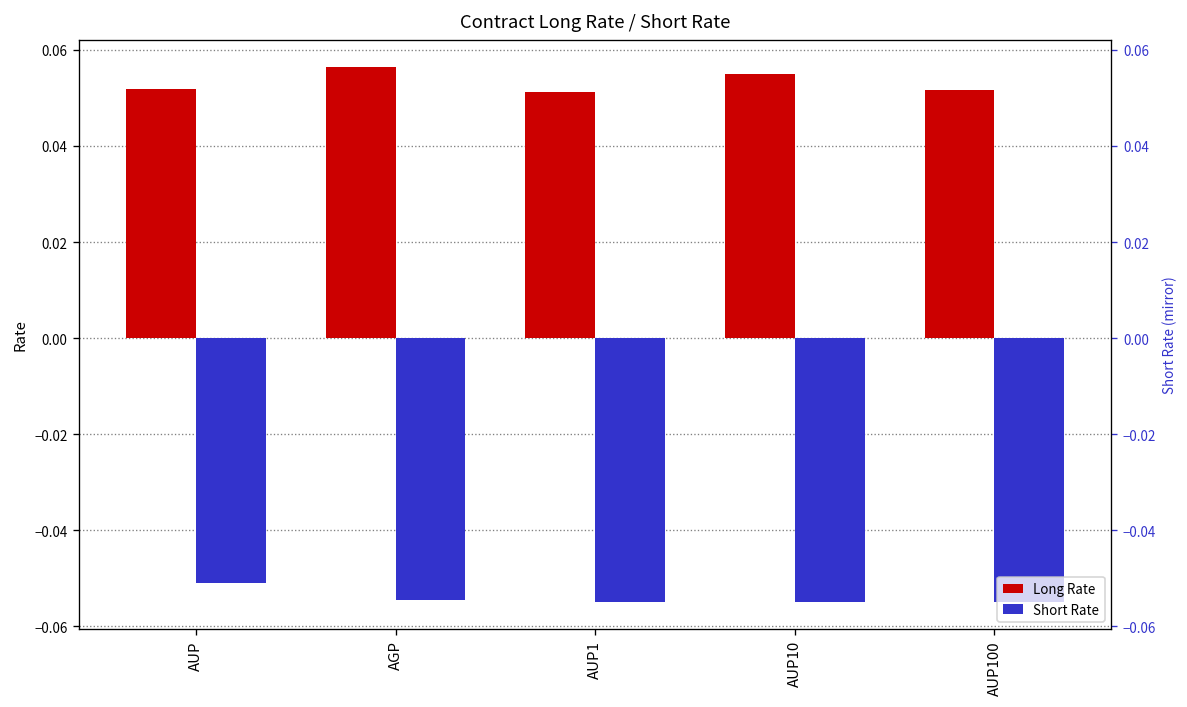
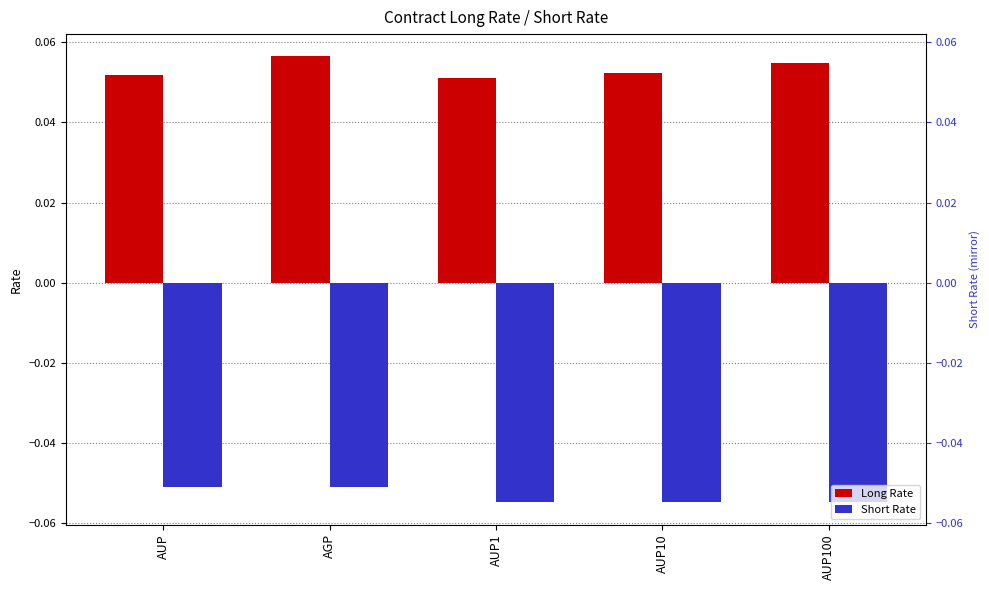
Short Rate, AGP: -0.055 -> -0.051
Long Rate, AUP10: 0.055 -> 0.052
Long Rate, AUP100: 0.052 -> 0.055
